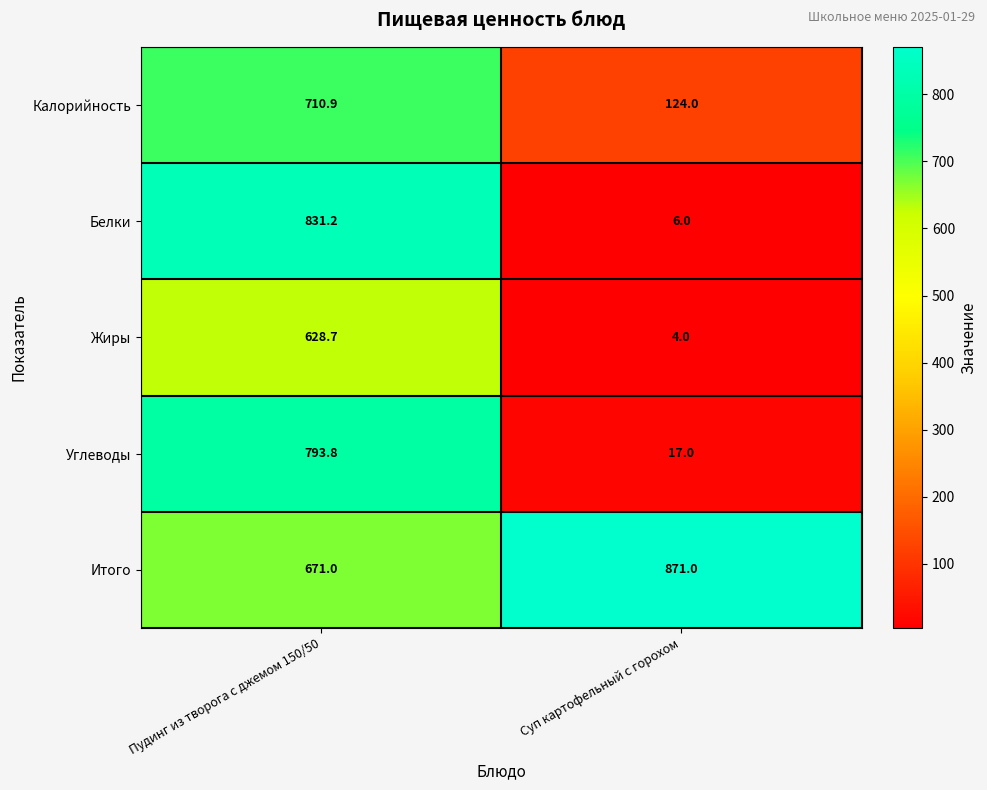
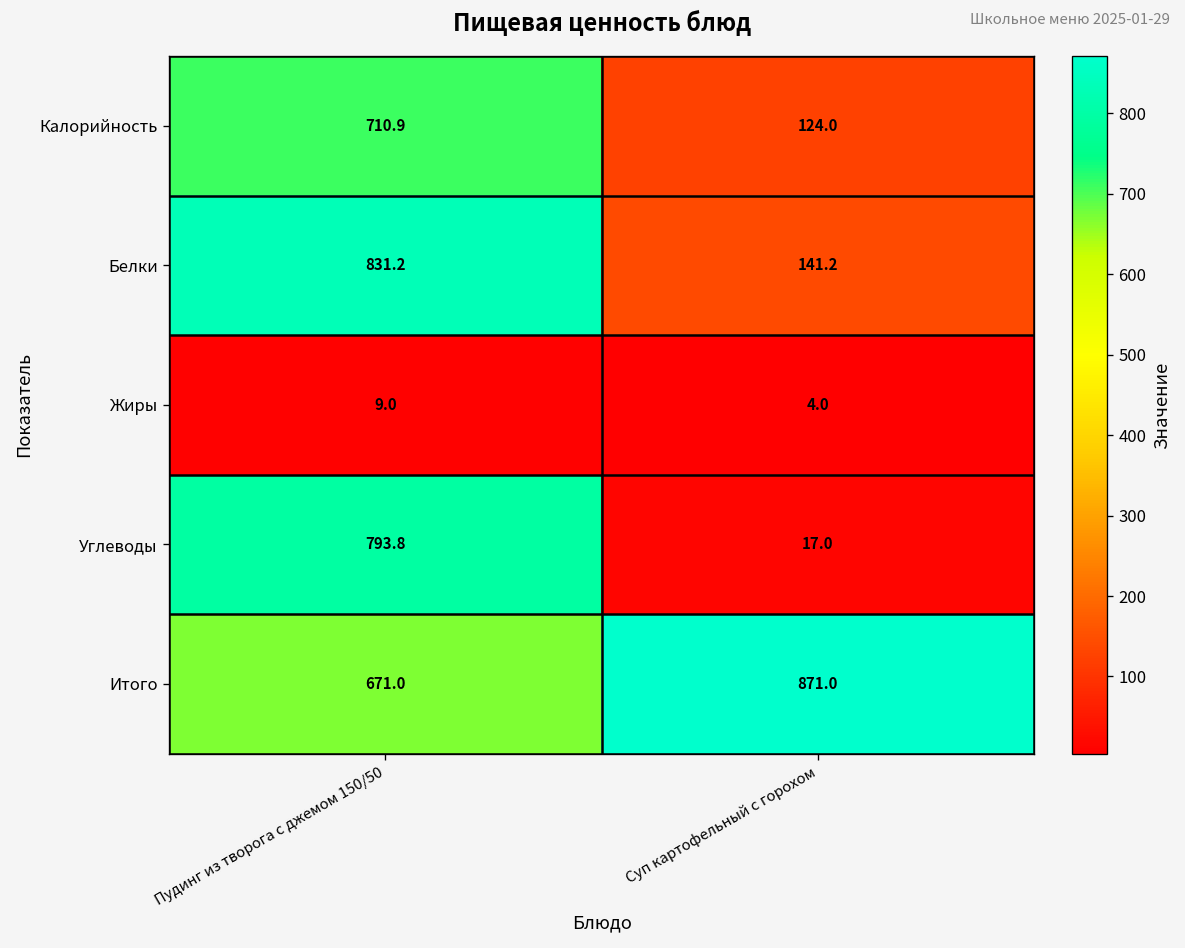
Белки, Суп картофельный с горохом: 6.0 -> 141.2
Жиры, Пудинг из творога с джемом 150/50: 628.7 -> 9.0
